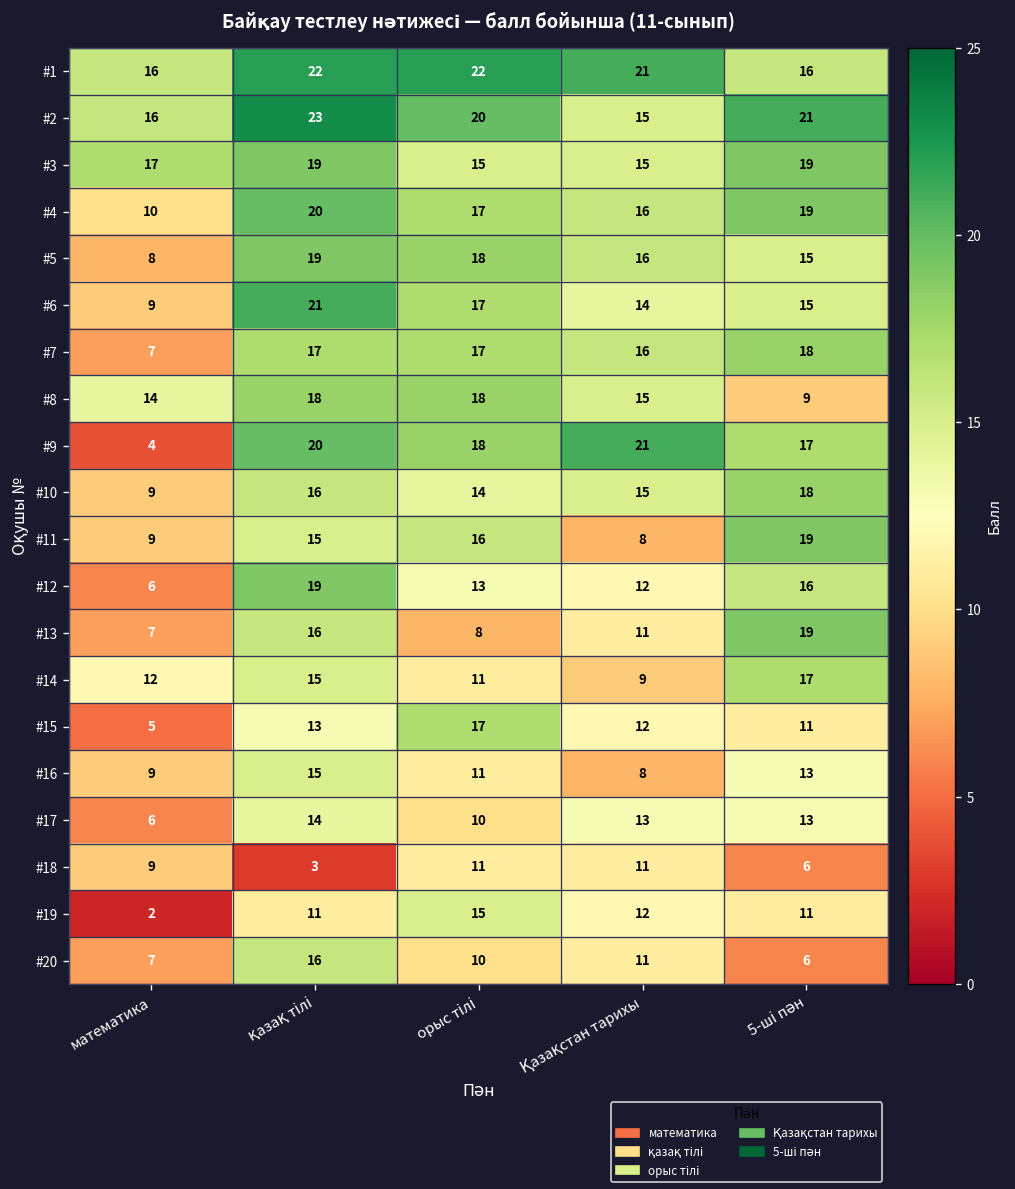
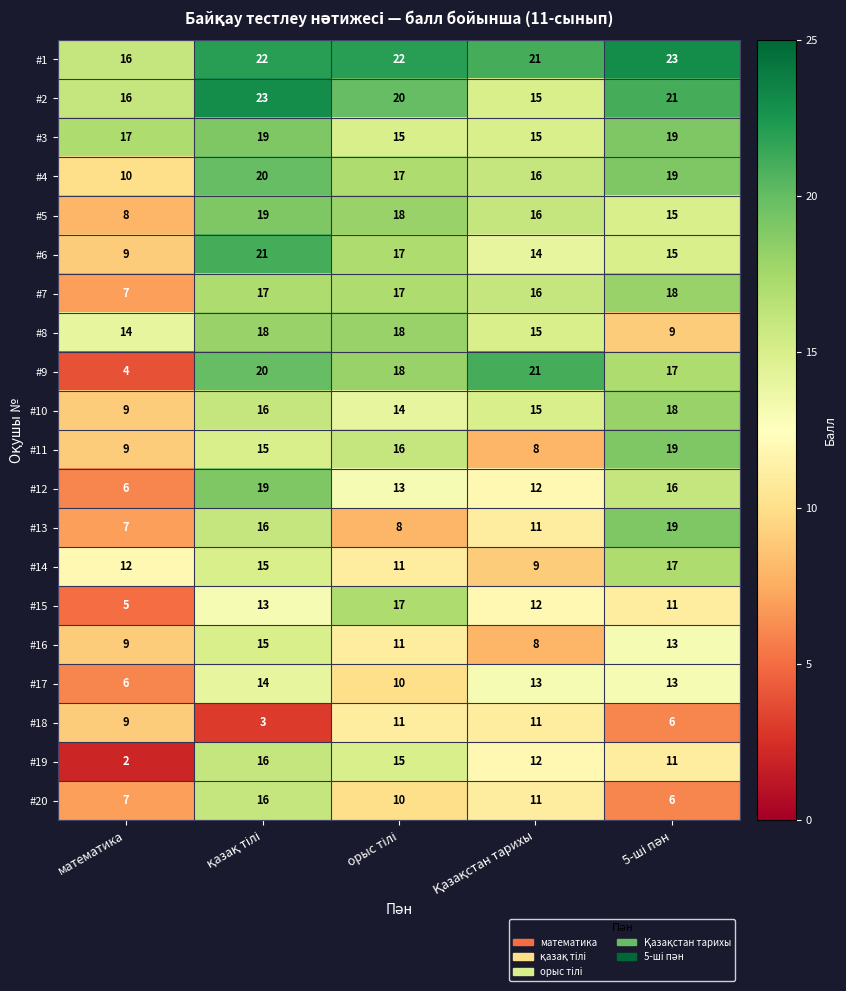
#1, 5-ші пән: 16 -> 23
#19, қазақ тілі: 11 -> 16
